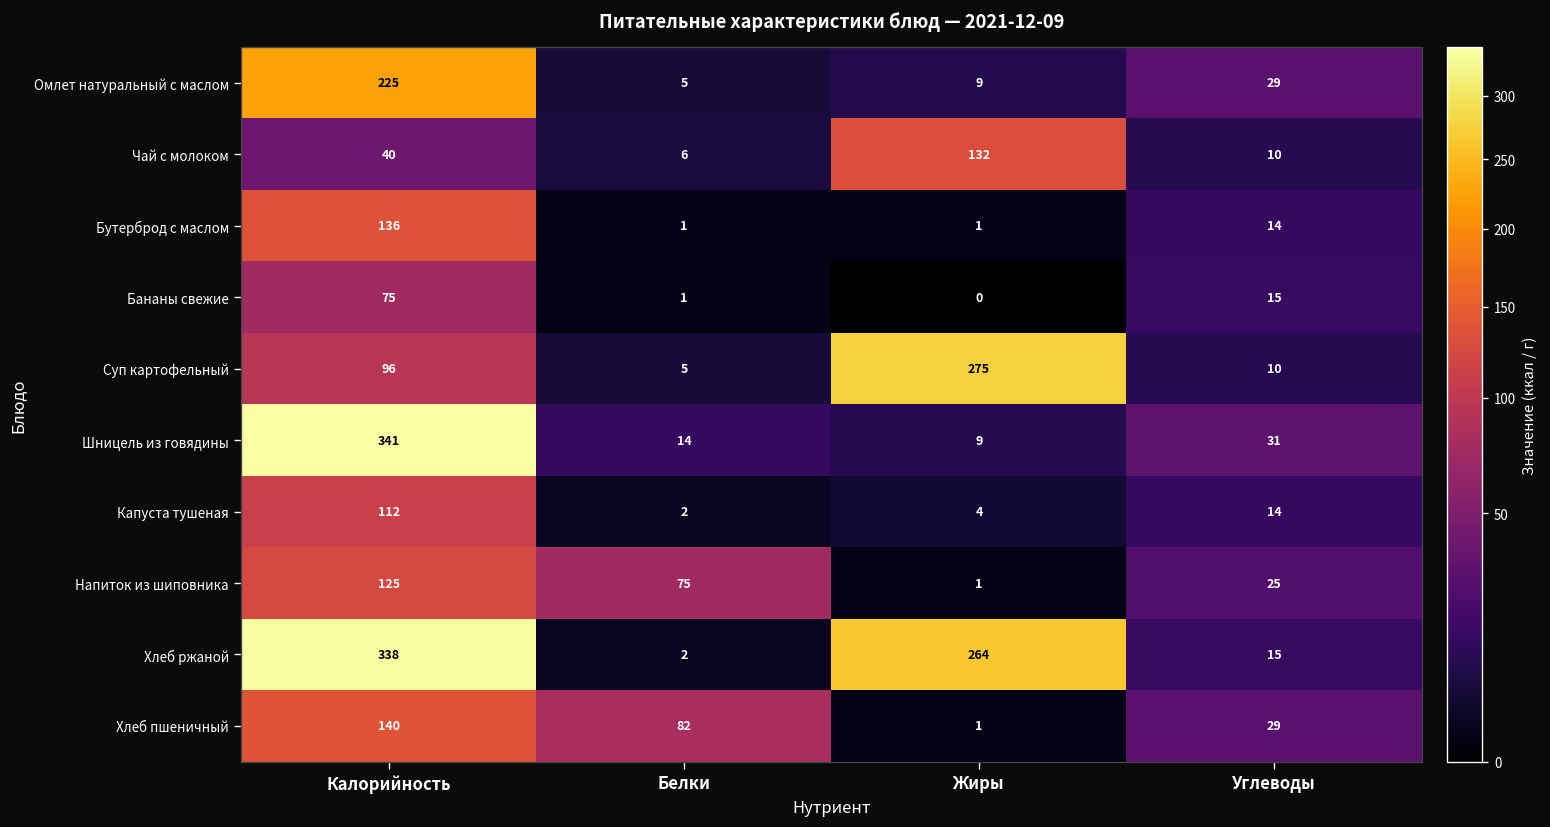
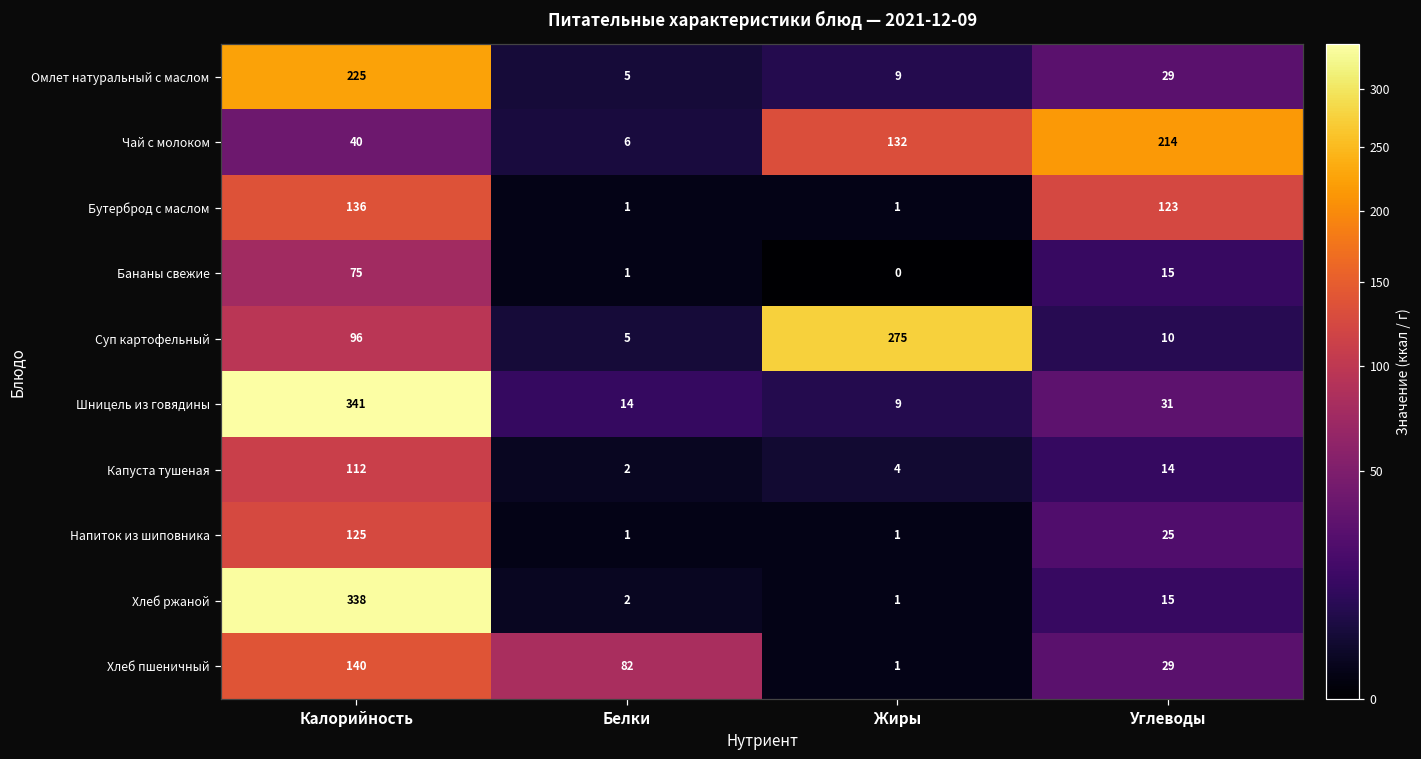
Чай с молоком, Углеводы: 10 -> 214
Бутерброд с маслом, Углеводы: 14 -> 123
Напиток из шиповника, Белки: 75 -> 1
Хлеб ржаной, Жиры: 264 -> 1
